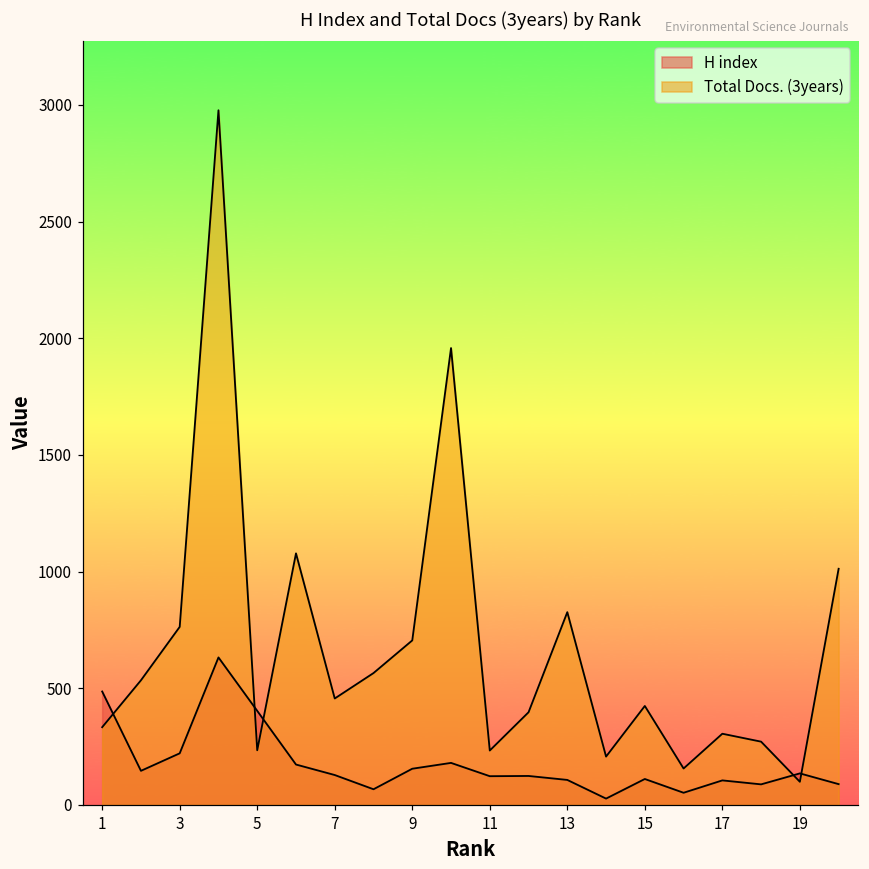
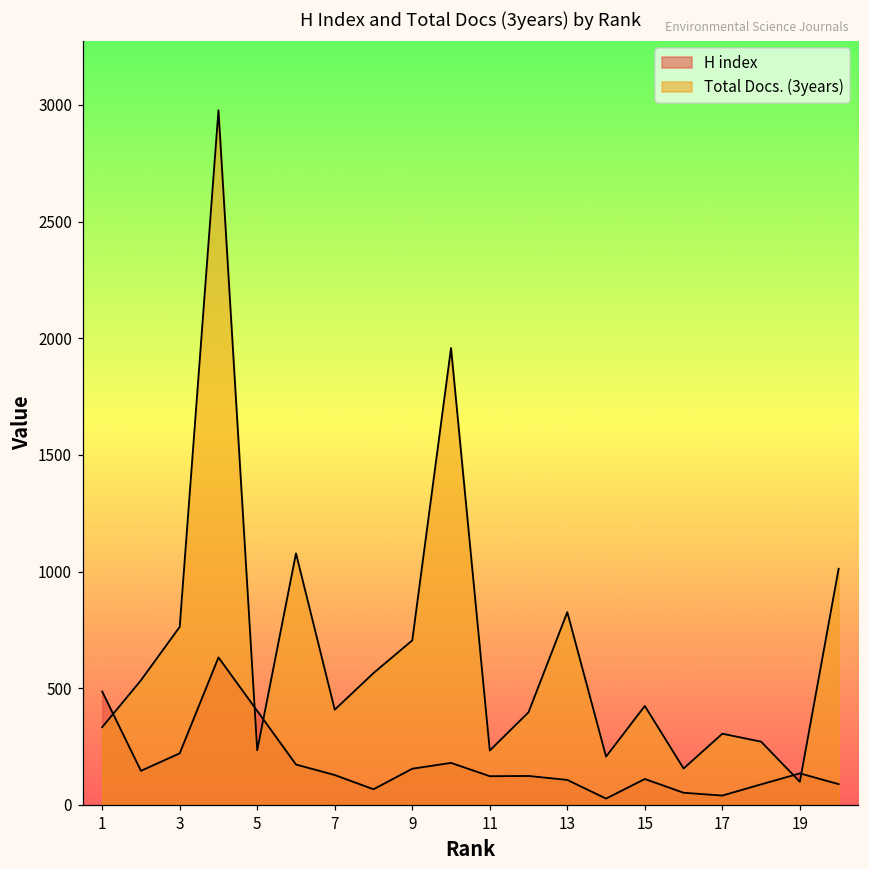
Total Docs. (3years), 7: 460 -> 410
H index, 17: 110 -> 40
